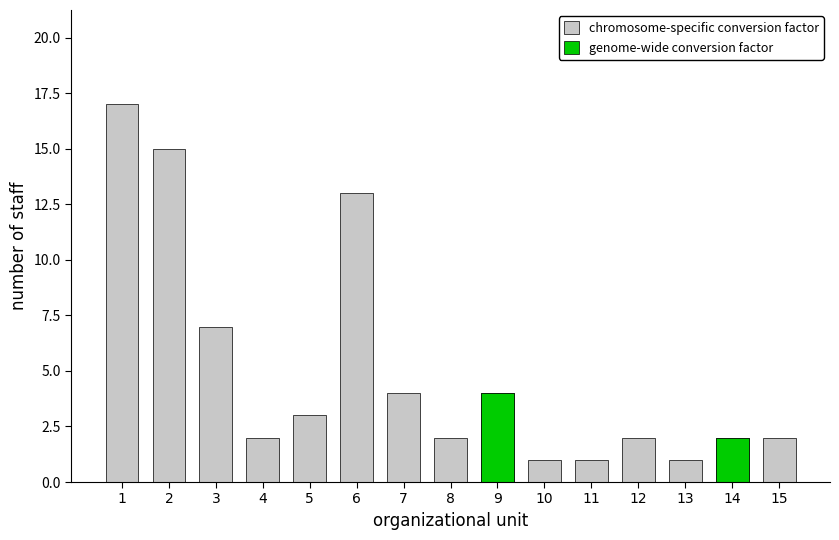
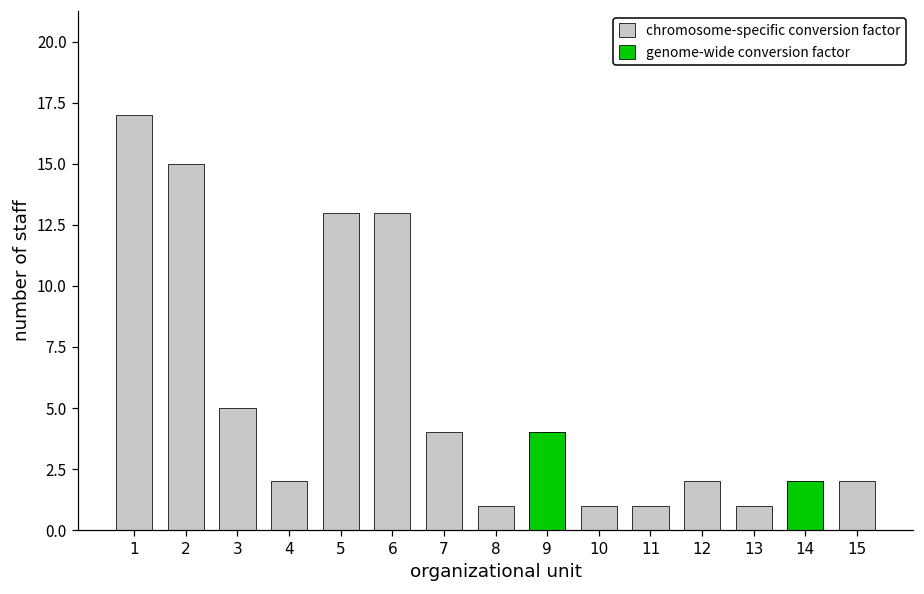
chromosome-specific conversion factor, 3: 7 -> 5
chromosome-specific conversion factor, 5: 3 -> 13
chromosome-specific conversion factor, 8: 2 -> 1
